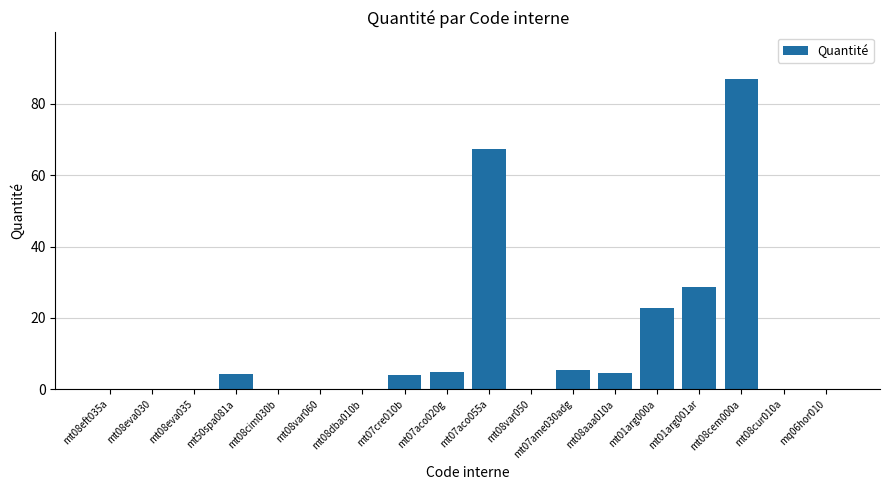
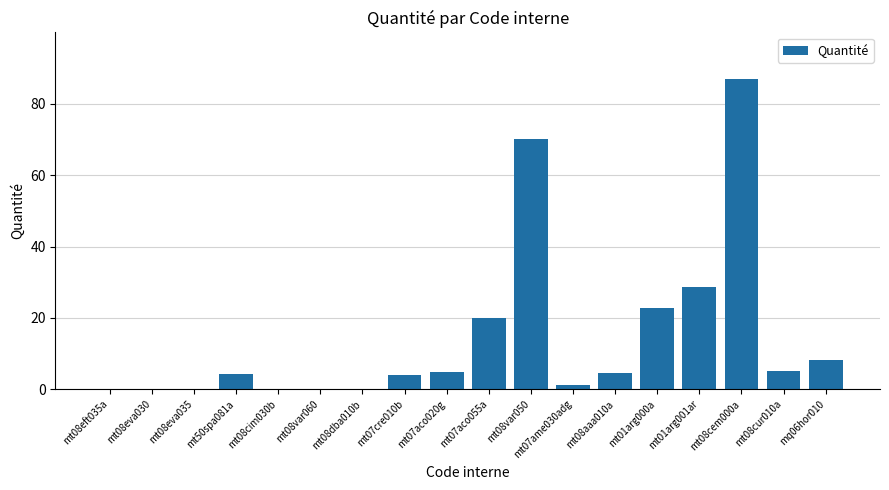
mt07aco055a: 67 -> 20
mt08var050: 0 -> 70
mt07ame030adg: 5 -> 1
mt08cur010a: 0 -> 5
mq06hor010: 0 -> 8
